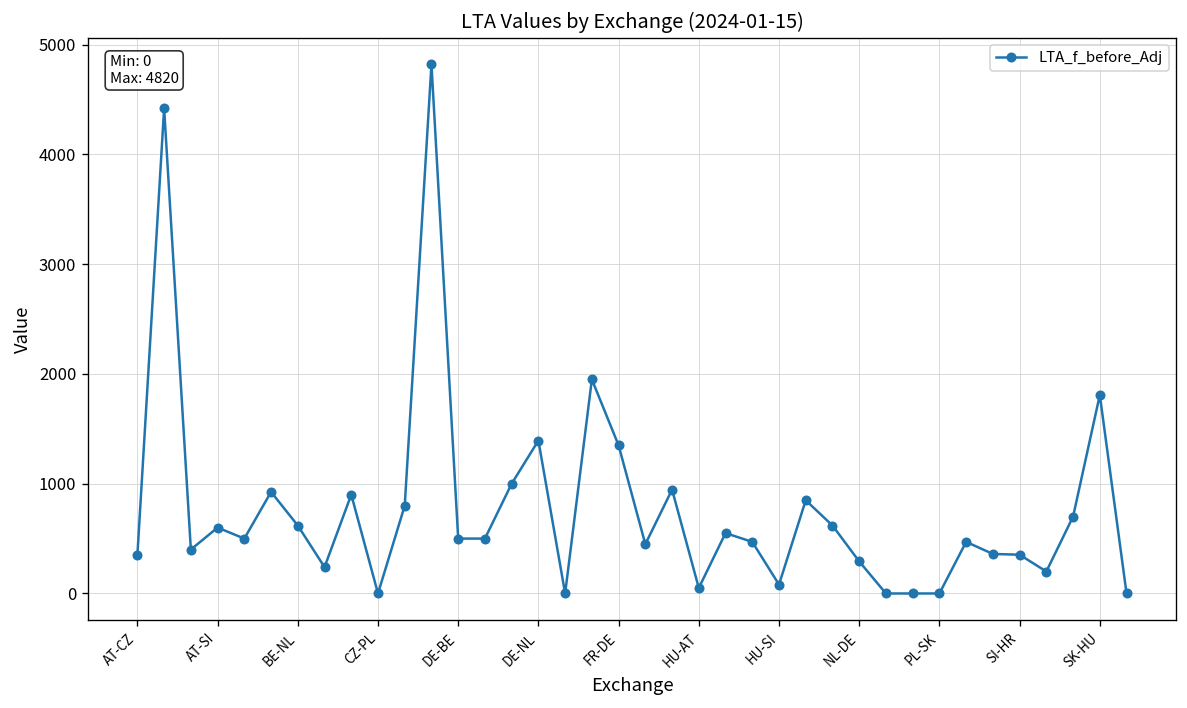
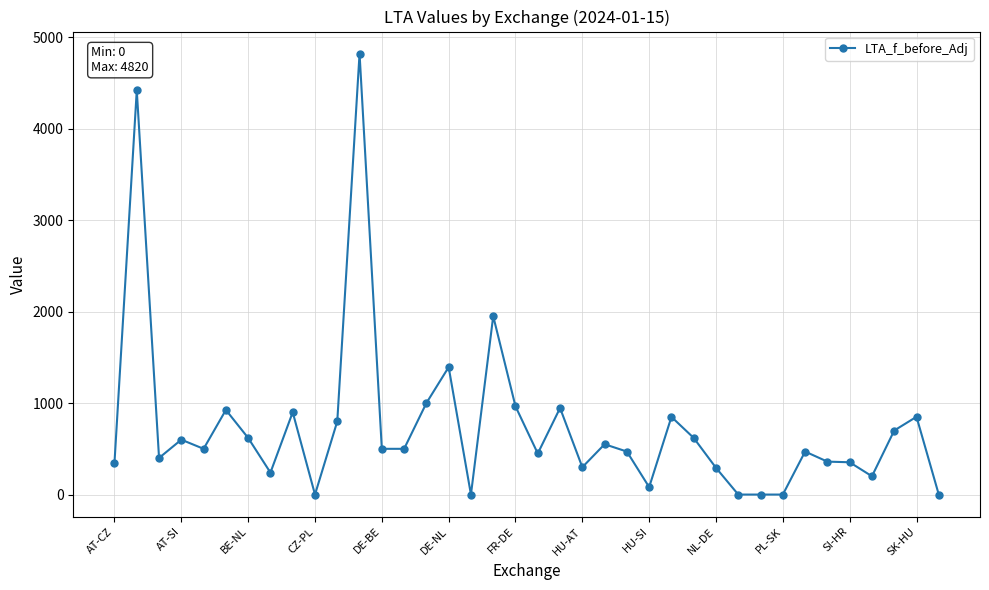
FR-DE: 1300 -> 1000
HU-AT: 100 -> 300
SK-HU: 1800 -> 900
